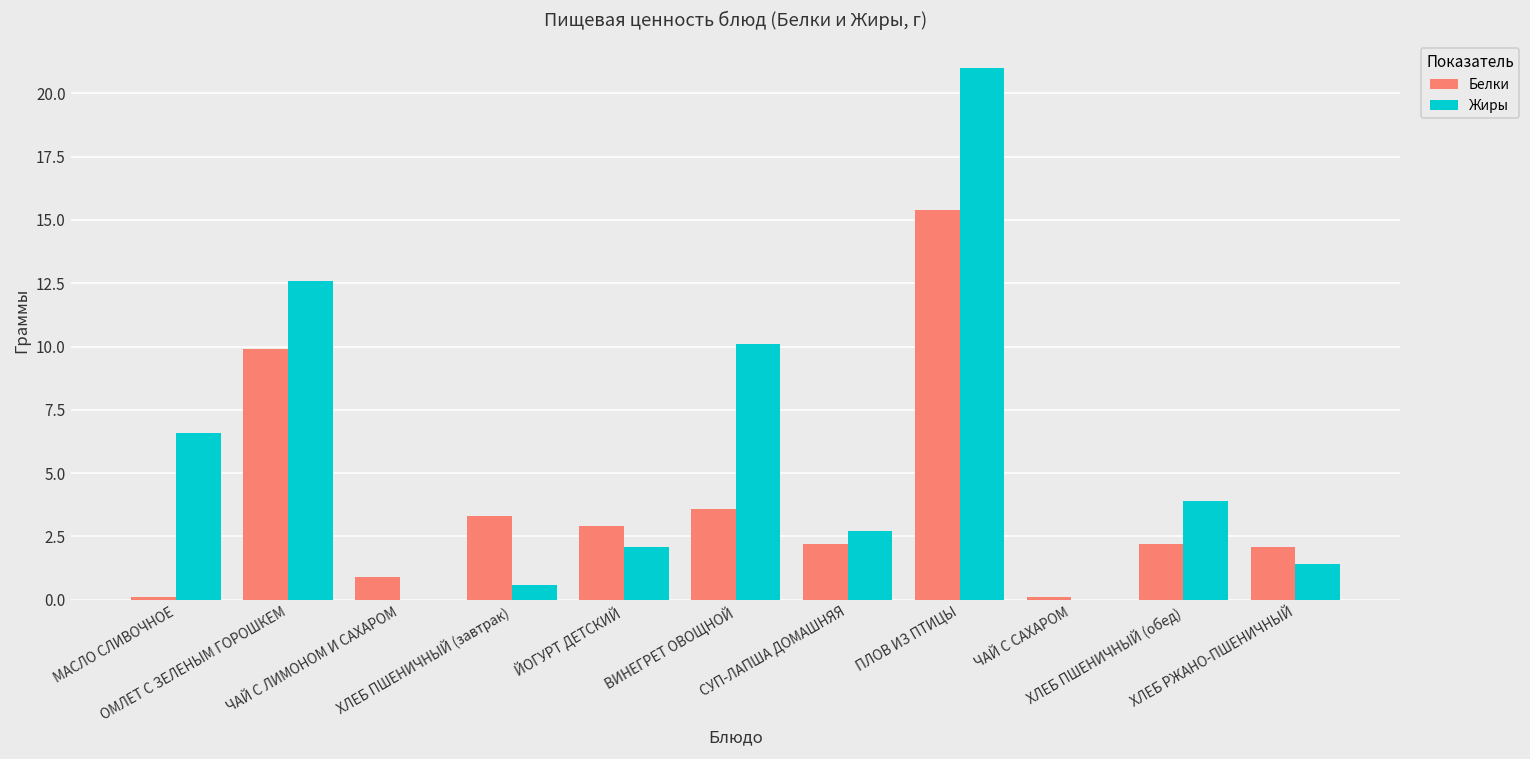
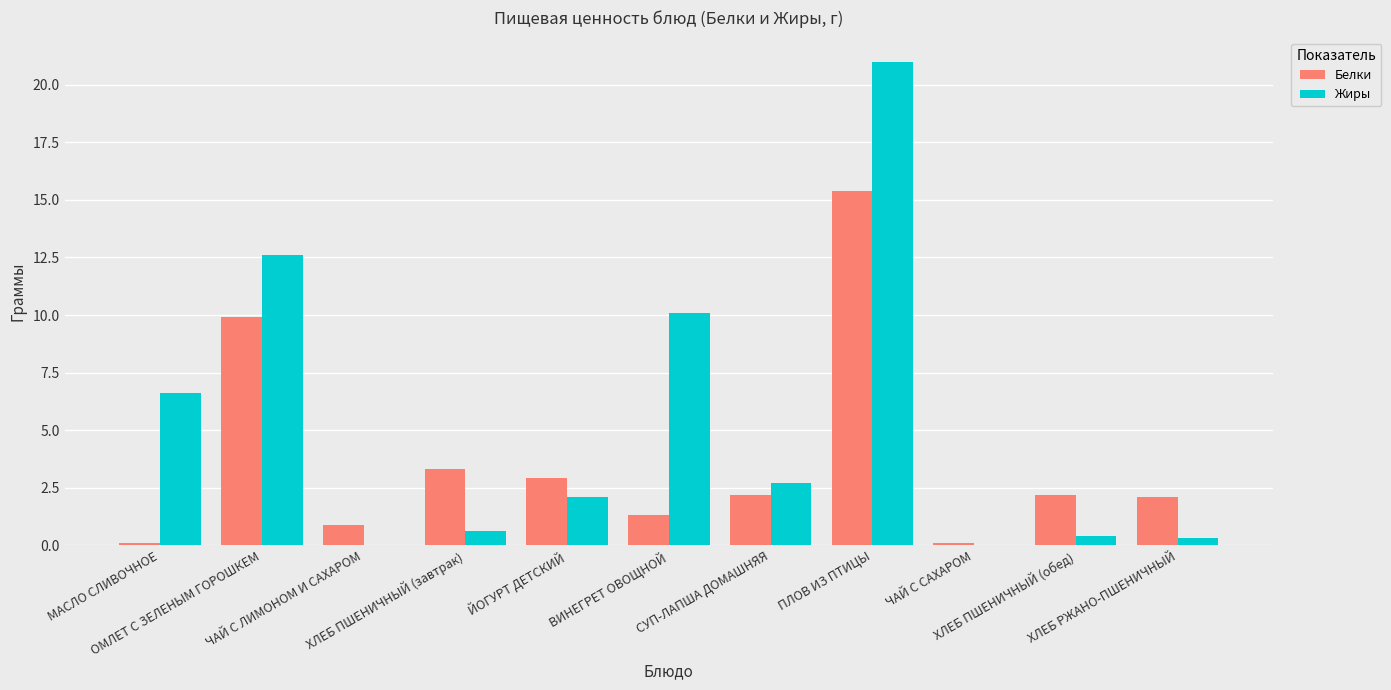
Белки, ВИНЕГРЕТ ОВОЩНОЙ: 3.6 -> 1.3
Жиры, ХЛЕБ ПШЕНИЧНЫЙ (обед): 3.9 -> 0.4
Жиры, ХЛЕБ РЖАНО-ПШЕНИЧНЫЙ: 1.4 -> 0.3
